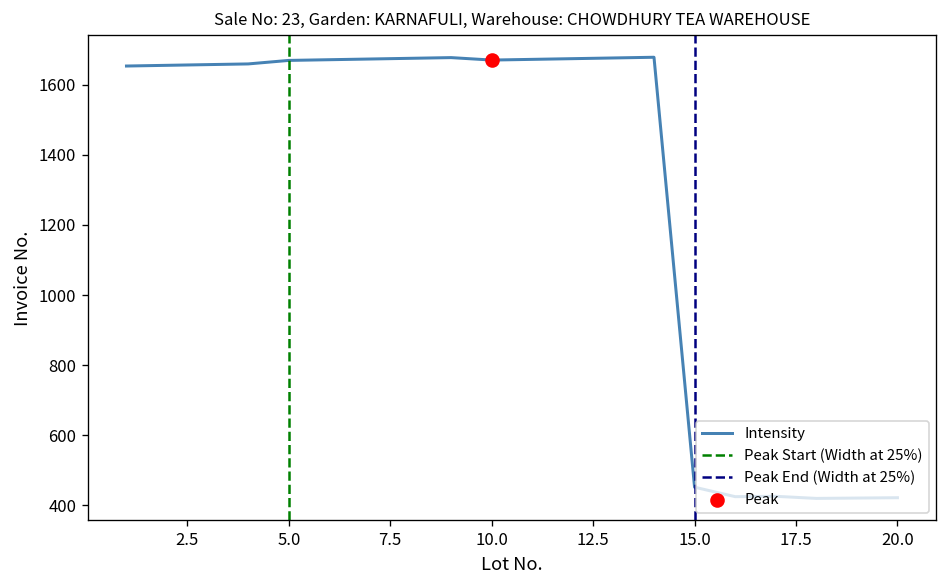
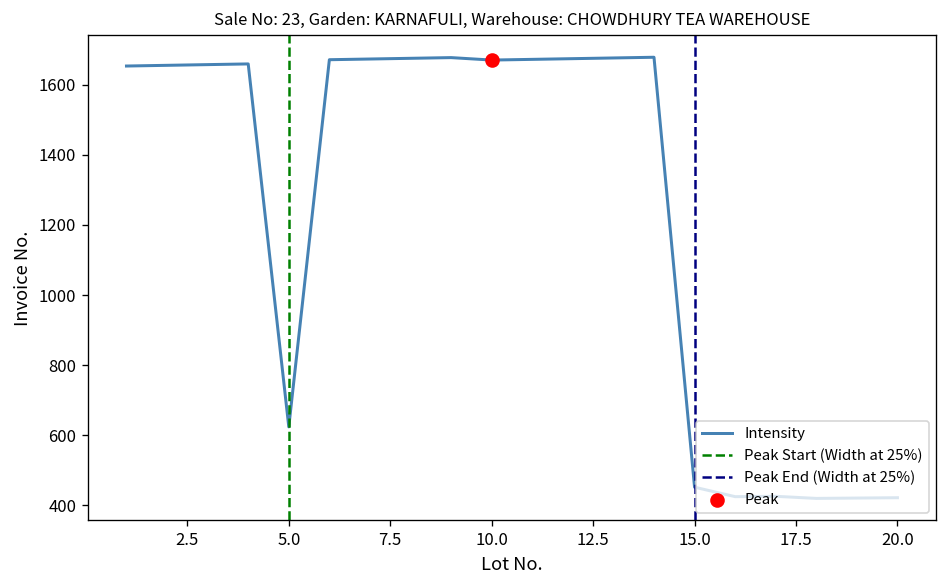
Intensity, 5.0: 1670 -> 620
